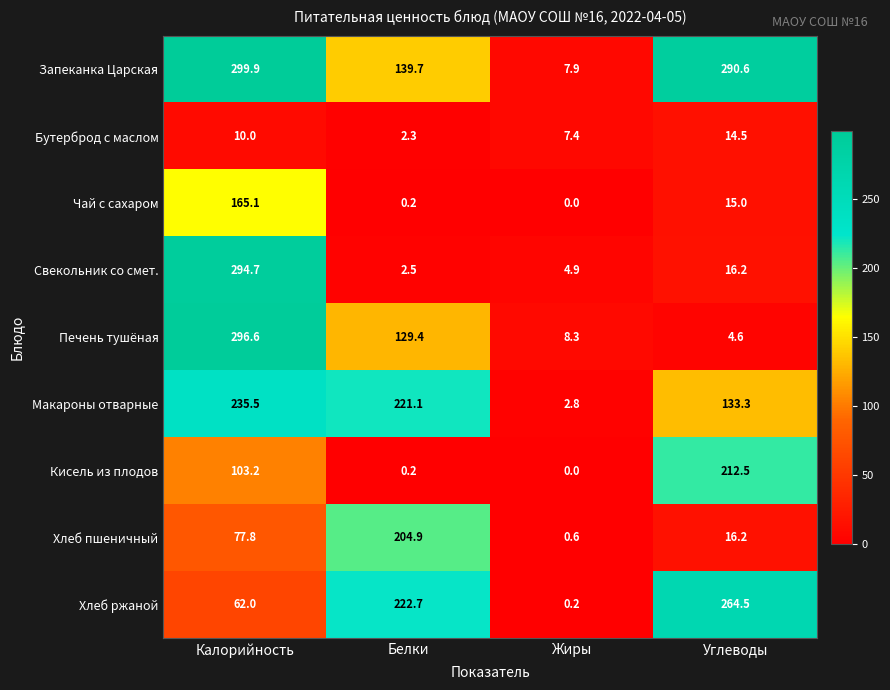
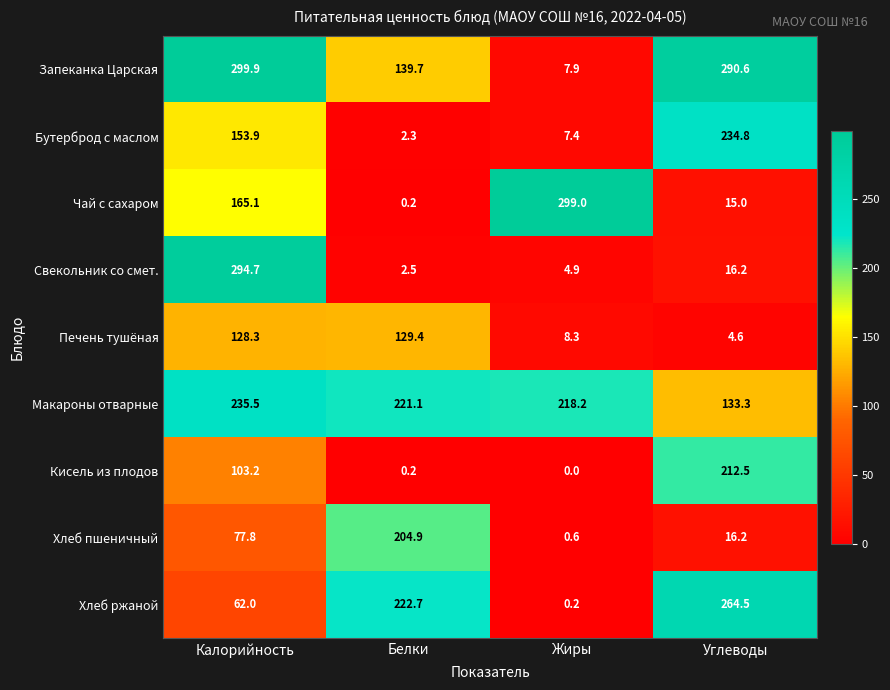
Бутерброд с маслом, Калорийность: 10.0 -> 153.9
Бутерброд с маслом, Углеводы: 14.5 -> 234.8
Чай с сахаром, Жиры: 0.0 -> 299.0
Печень тушёная, Калорийность: 296.6 -> 128.3
Макароны отварные, Жиры: 2.8 -> 218.2
